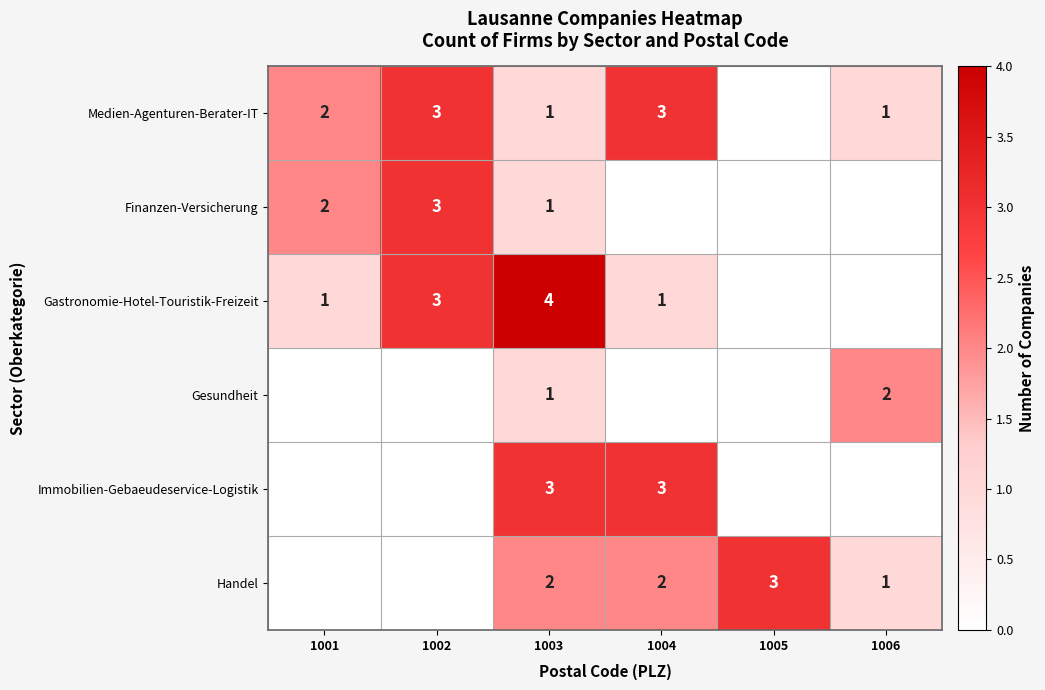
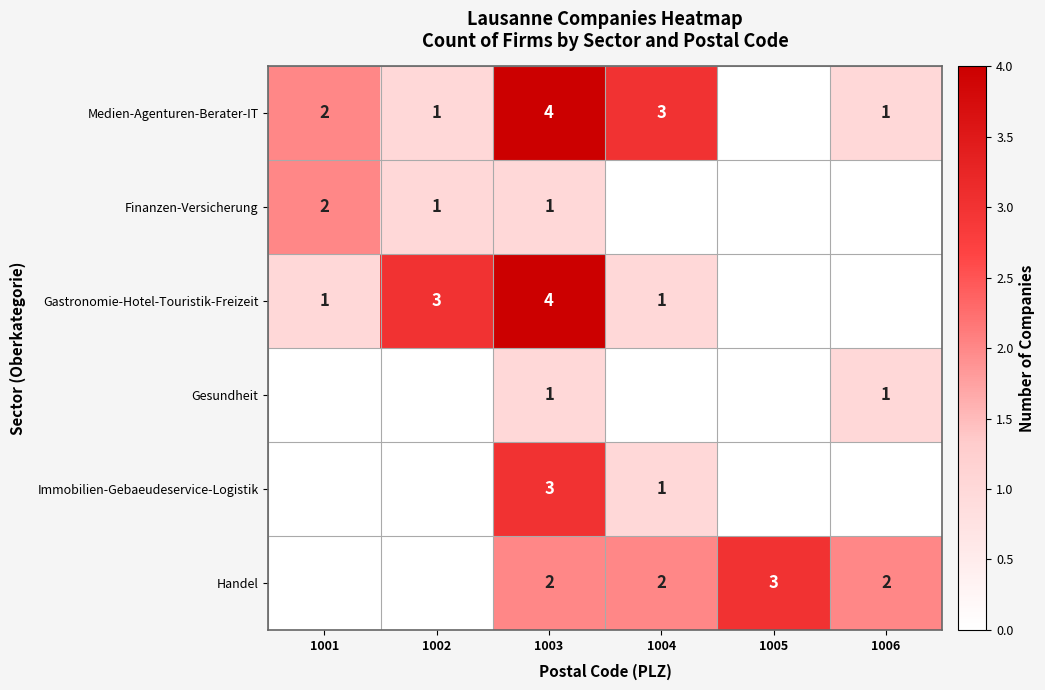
Medien-Agenturen-Berater-IT, 1002: 3 -> 1
Medien-Agenturen-Berater-IT, 1003: 1 -> 4
Finanzen-Versicherung, 1002: 3 -> 1
Gesundheit, 1006: 2 -> 1
Immobilien-Gebaeudeservice-Logistik, 1004: 3 -> 1
Handel, 1006: 1 -> 2
